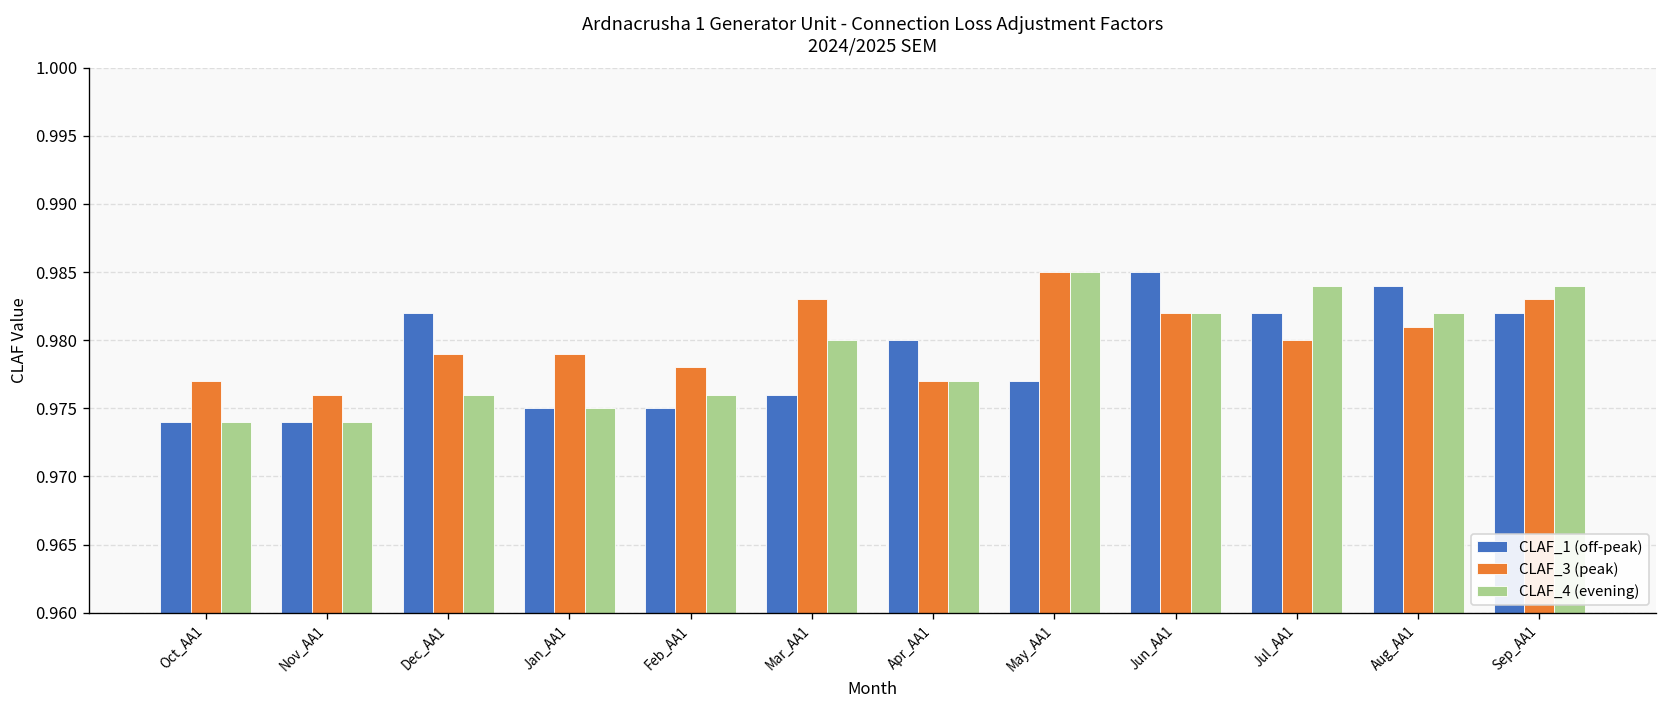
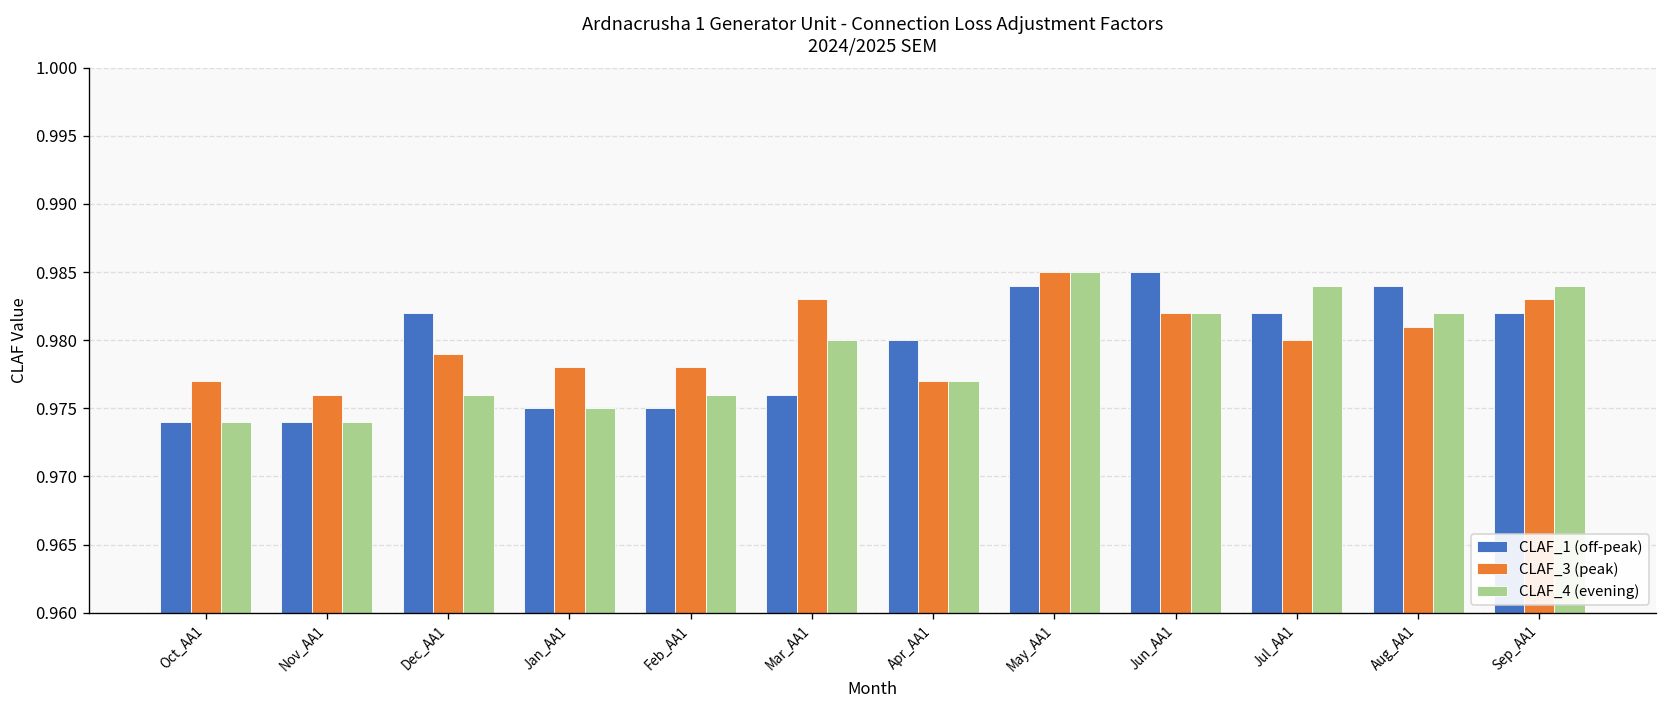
CLAF_3 (peak), Jan_AA1: 0.979 -> 0.978
CLAF_1 (off-peak), May_AA1: 0.977 -> 0.984
